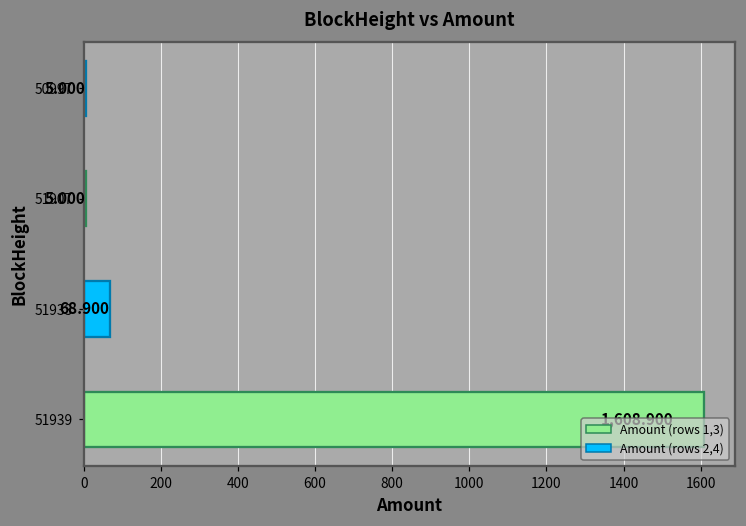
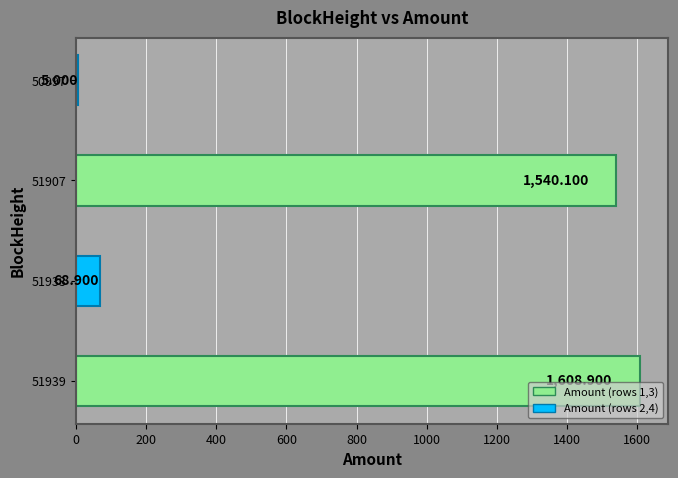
51907: 5.000 -> 1,540.100
